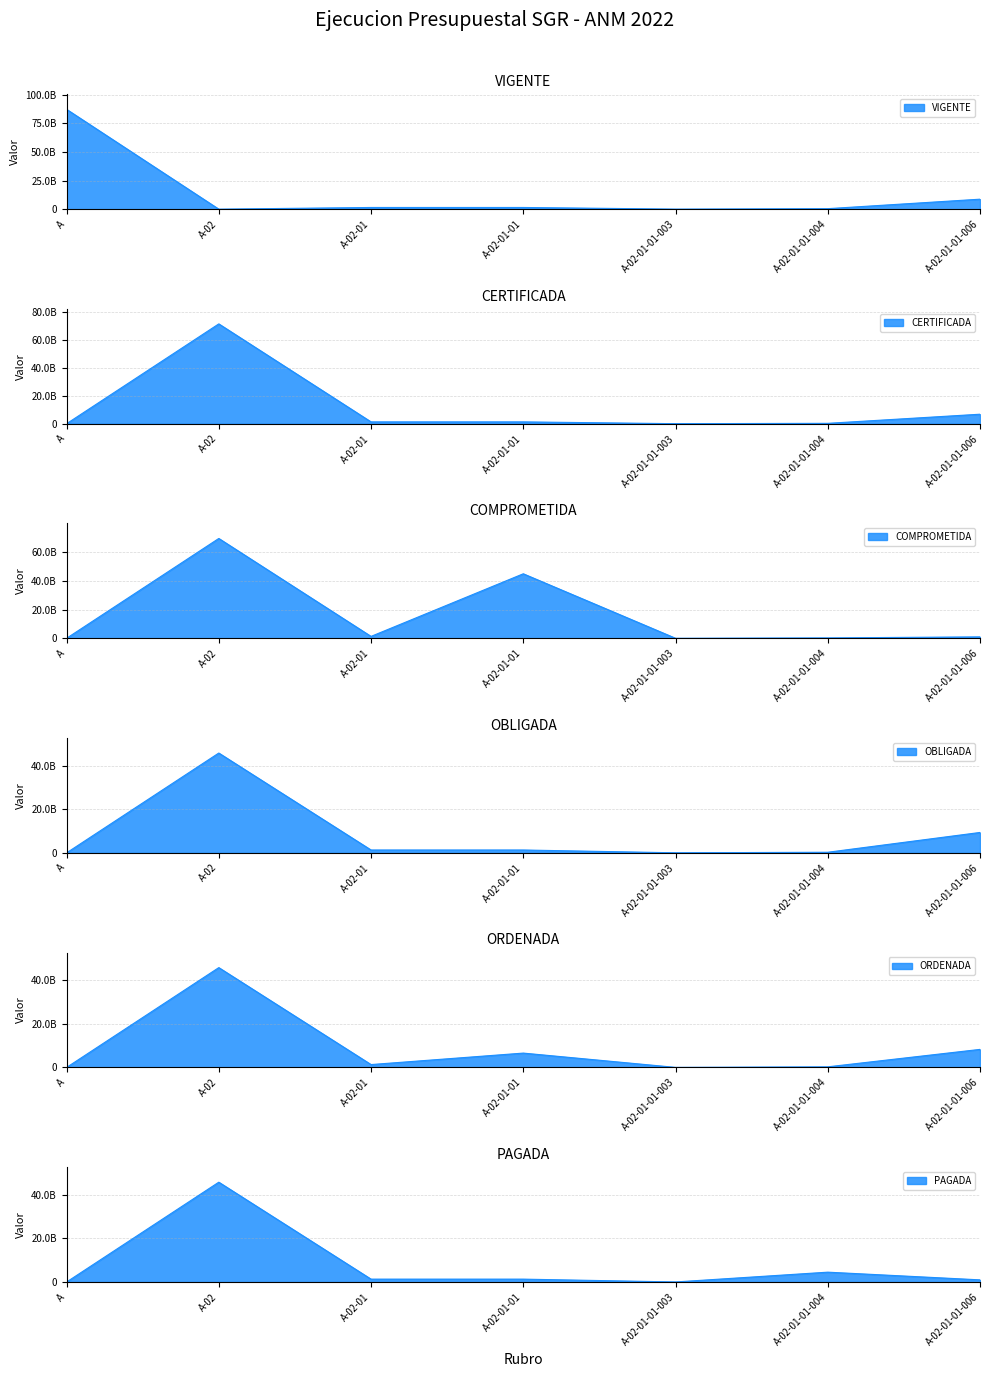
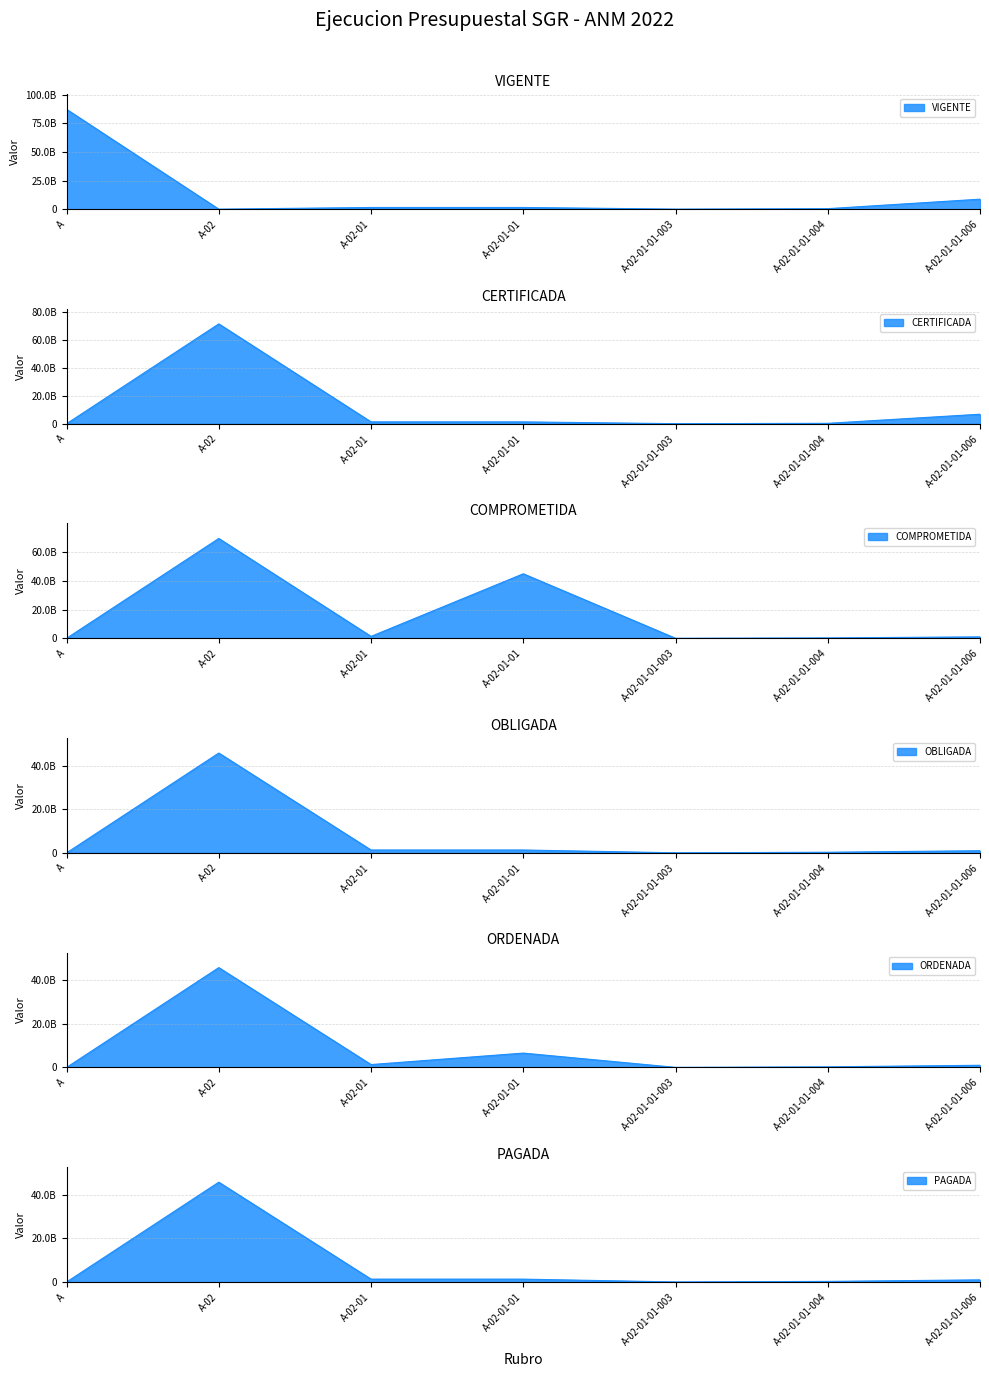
OBLIGADA, A-02-01-01-006: 9000000000 -> 1000000000
ORDENADA, A-02-01-01-006: 8000000000 -> 1000000000
PAGADA, A-02-01-01-004: 5000000000 -> 0
